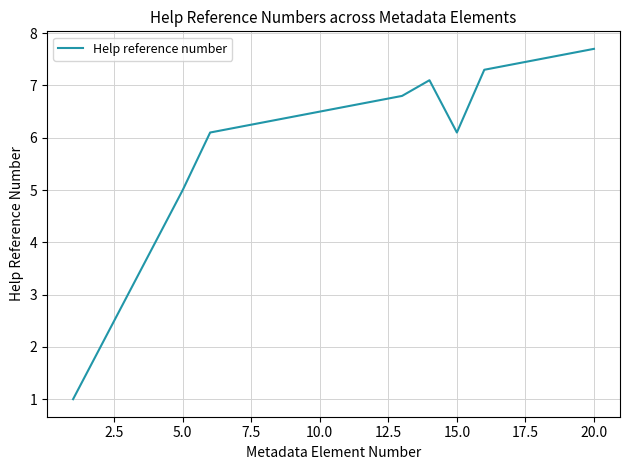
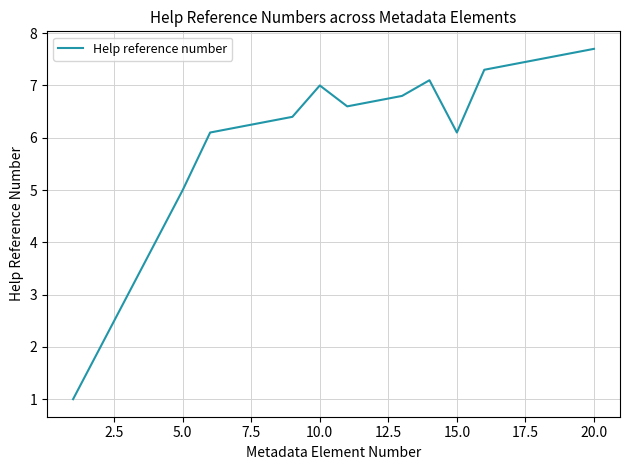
10.0: 6.5 -> 7.0
